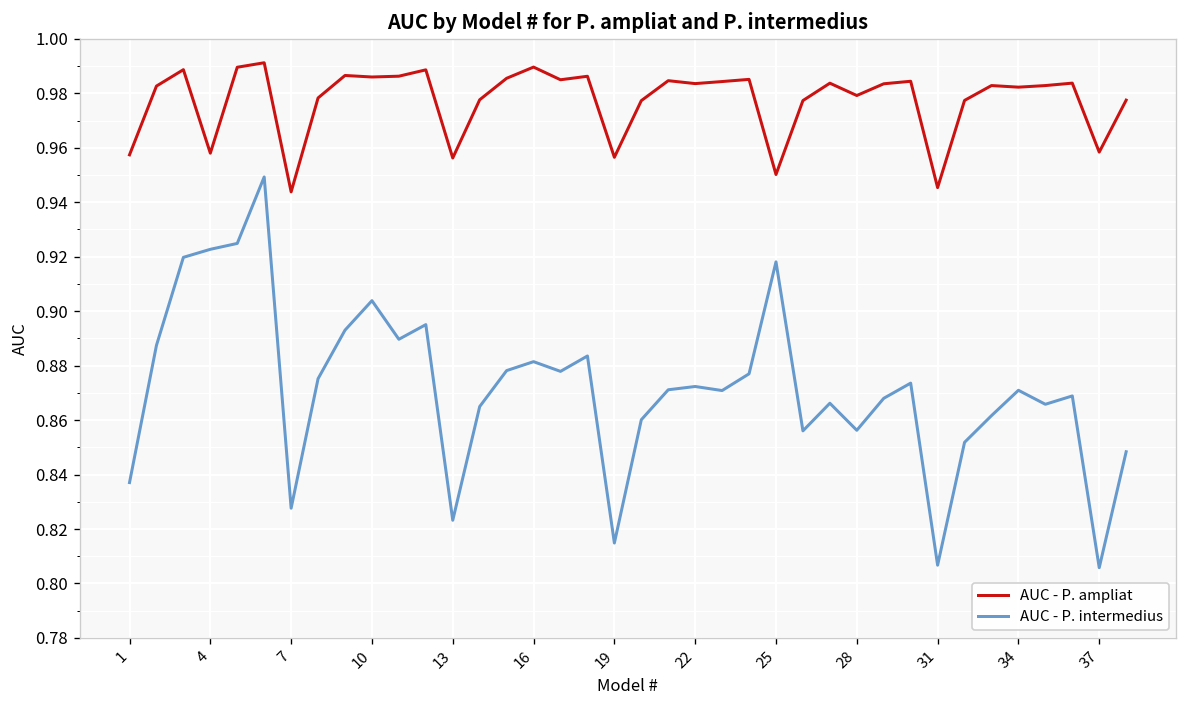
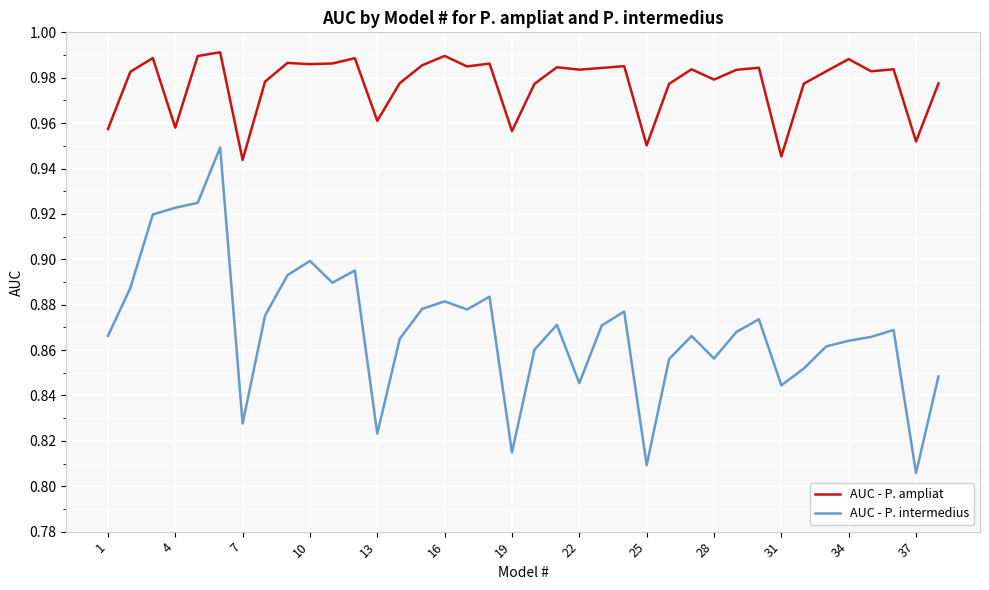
AUC - P. intermedius, 1: 0.837 -> 0.866
AUC - P. intermedius, 10: 0.904 -> 0.899
AUC - P. ampliat, 13: 0.956 -> 0.961
AUC - P. intermedius, 22: 0.872 -> 0.845
AUC - P. intermedius, 25: 0.918 -> 0.809
AUC - P. intermedius, 31: 0.807 -> 0.844
AUC - P. ampliat, 34: 0.982 -> 0.988
AUC - P. intermedius, 34: 0.871 -> 0.864
AUC - P. ampliat, 37: 0.958 -> 0.952
